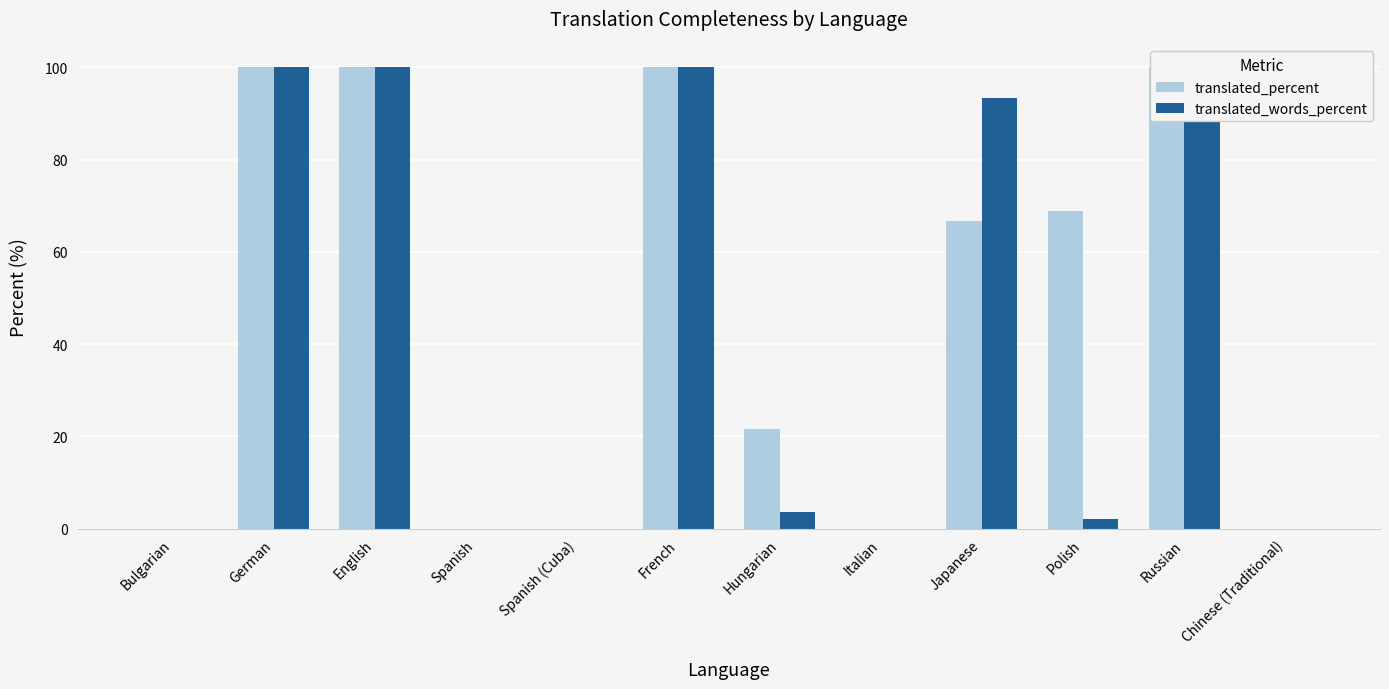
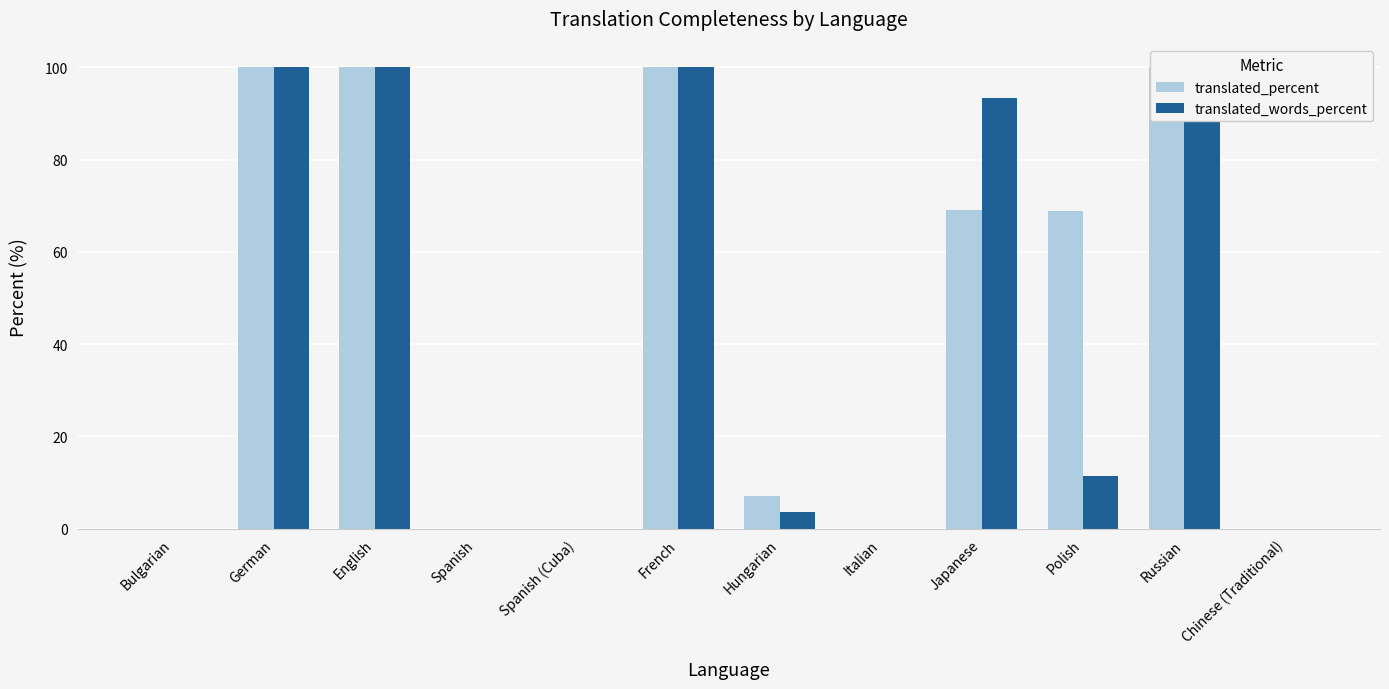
translated_percent, Hungarian: 22 -> 7
translated_percent, Japanese: 67 -> 69
translated_words_percent, Polish: 2 -> 11
